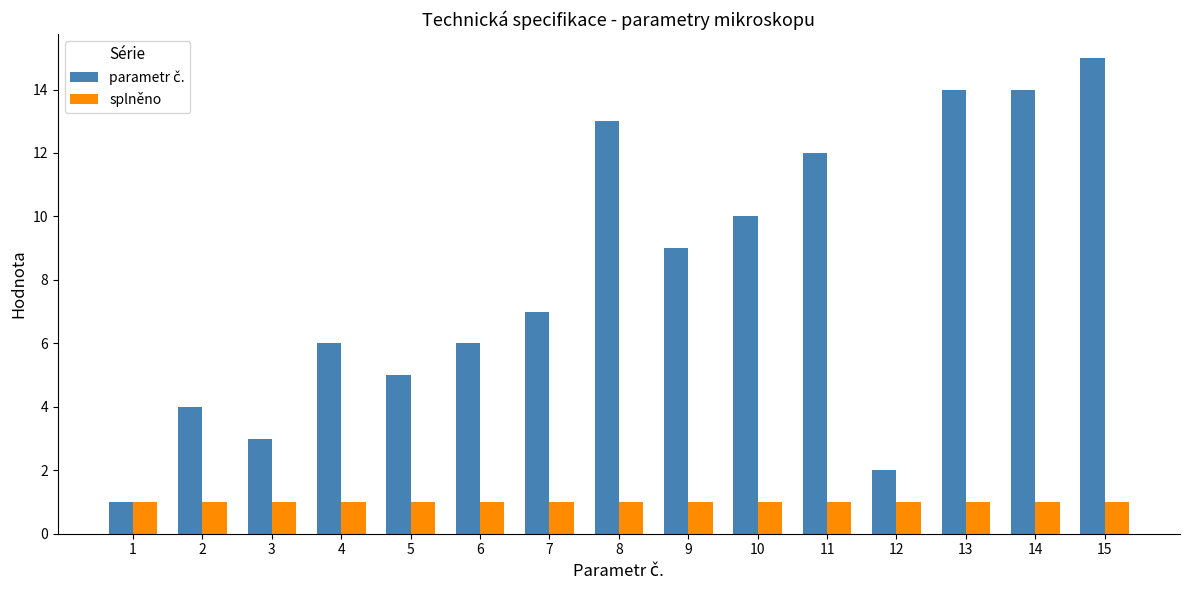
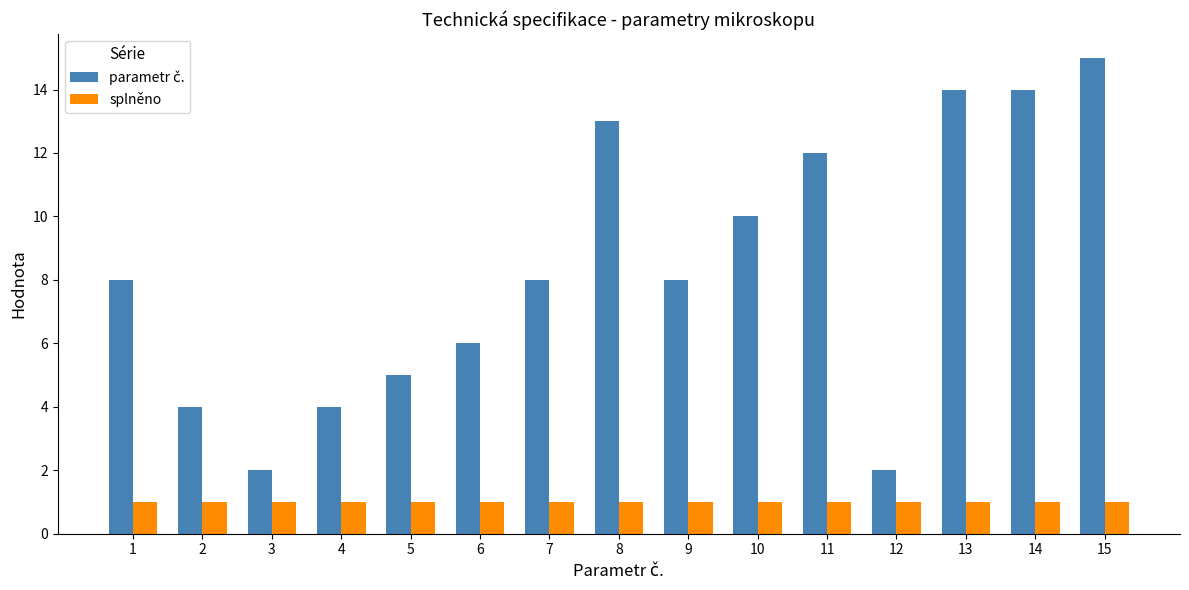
parametr č., 1: 1 -> 8
parametr č., 3: 3 -> 2
parametr č., 4: 6 -> 4
parametr č., 7: 7 -> 8
parametr č., 9: 9 -> 8
